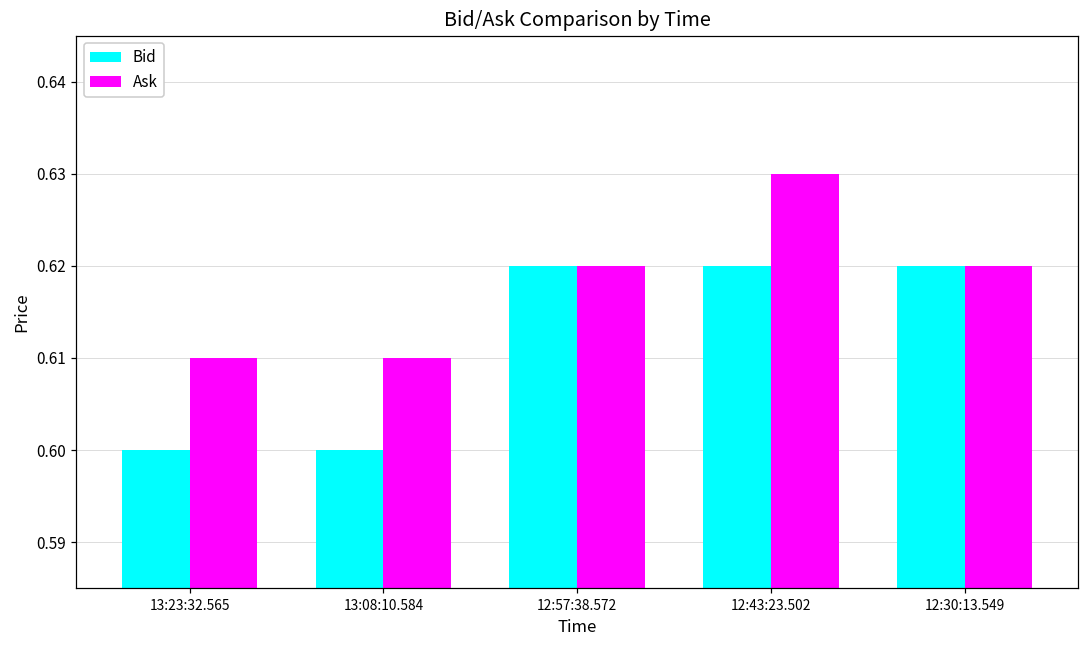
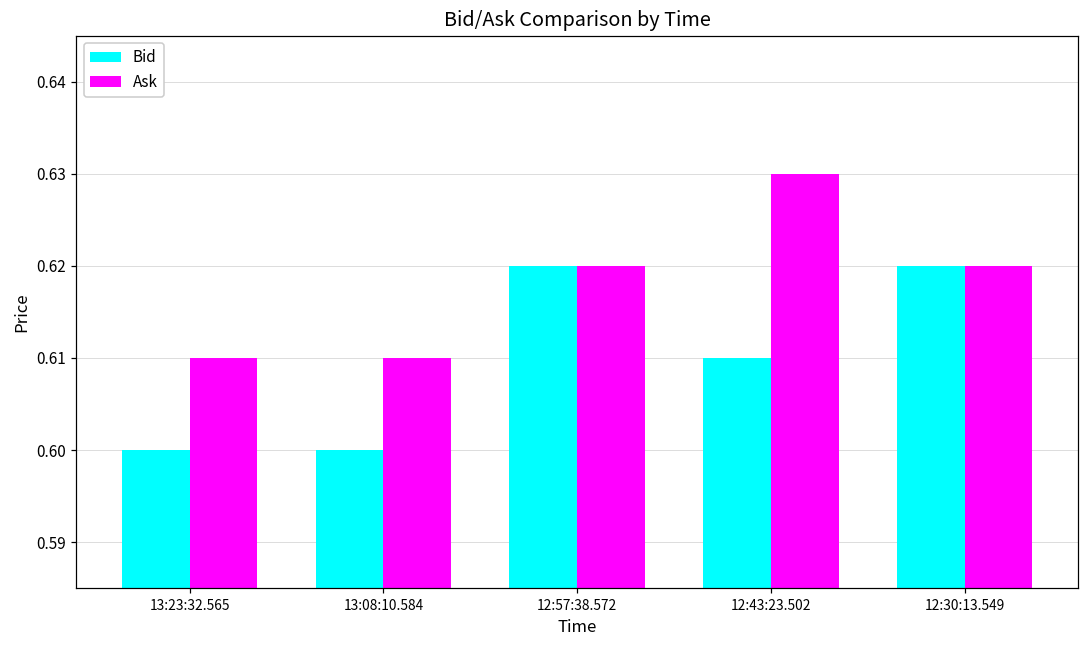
Bid, 12:43:23.502: 0.62 -> 0.61
